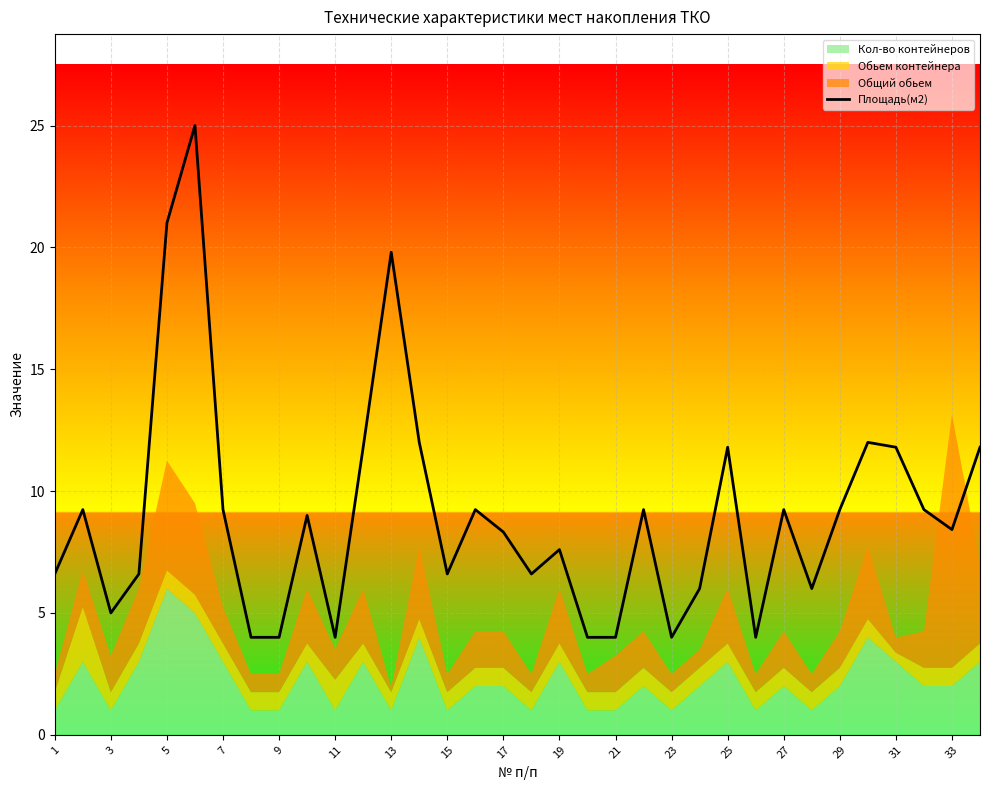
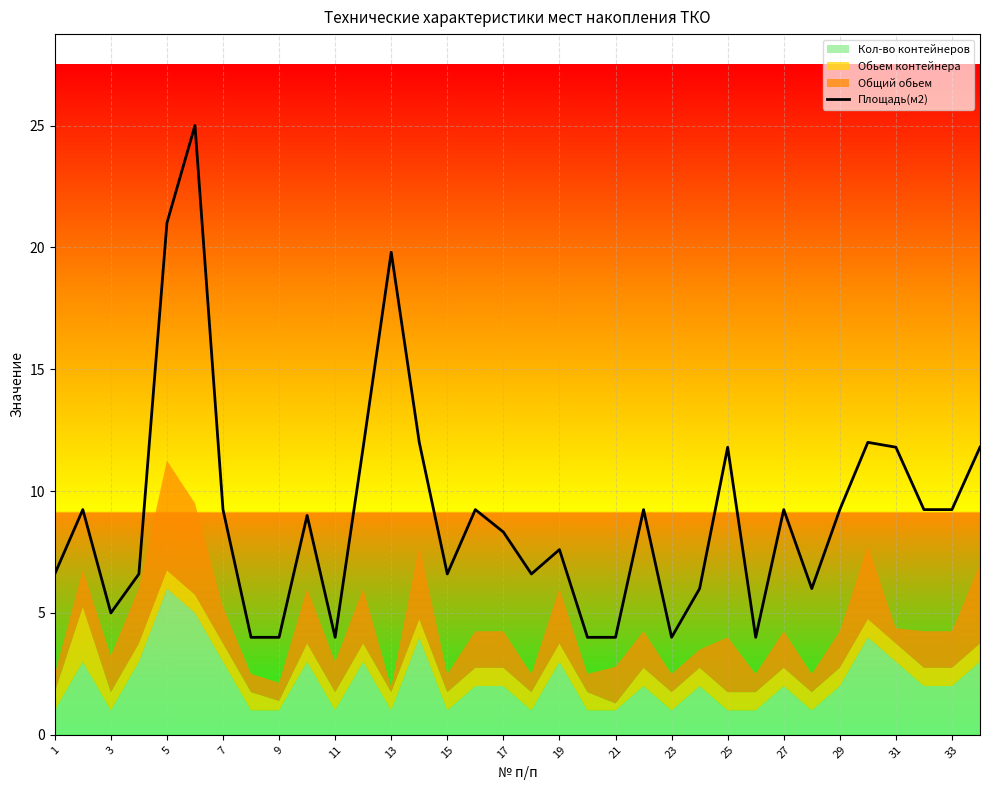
Обьем контейнера, 9: 0.8 -> 0.4
Обьем контейнера, 11: 1.3 -> 0.8
Обьем контейнера, 21: 0.8 -> 0.3
Кол-во контейнеров, 25: 3 -> 1
Обьем контейнера, 31: 0.4 -> 0.8
Площадь(м2), 33: 8.4 -> 9.2
Общий обьем, 33: 10.4 -> 1.5
